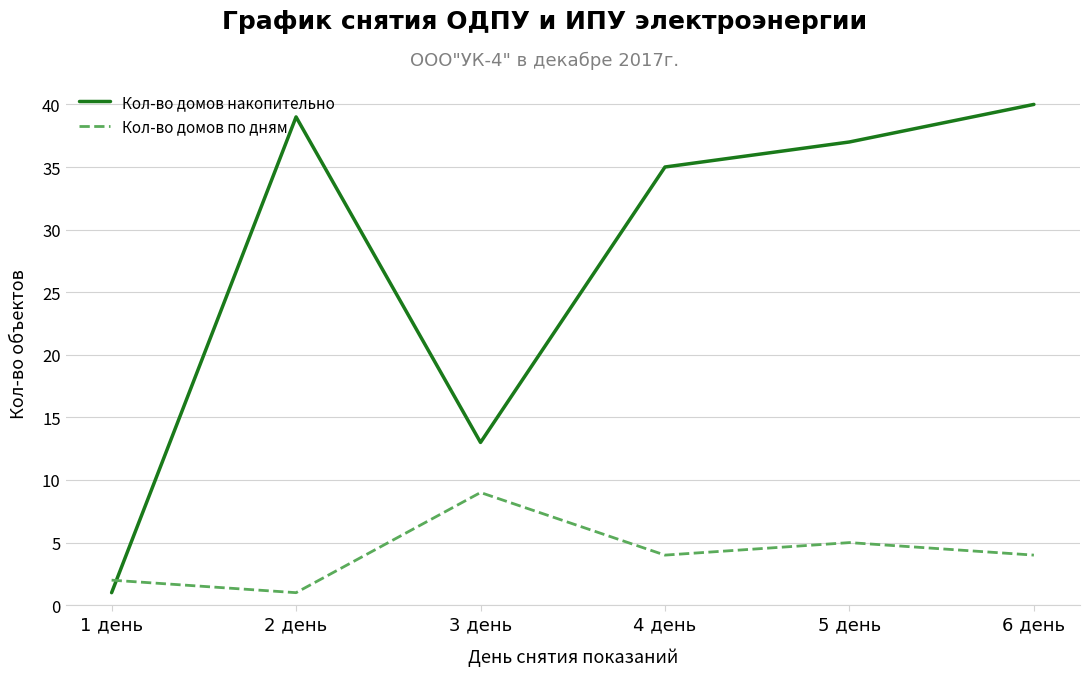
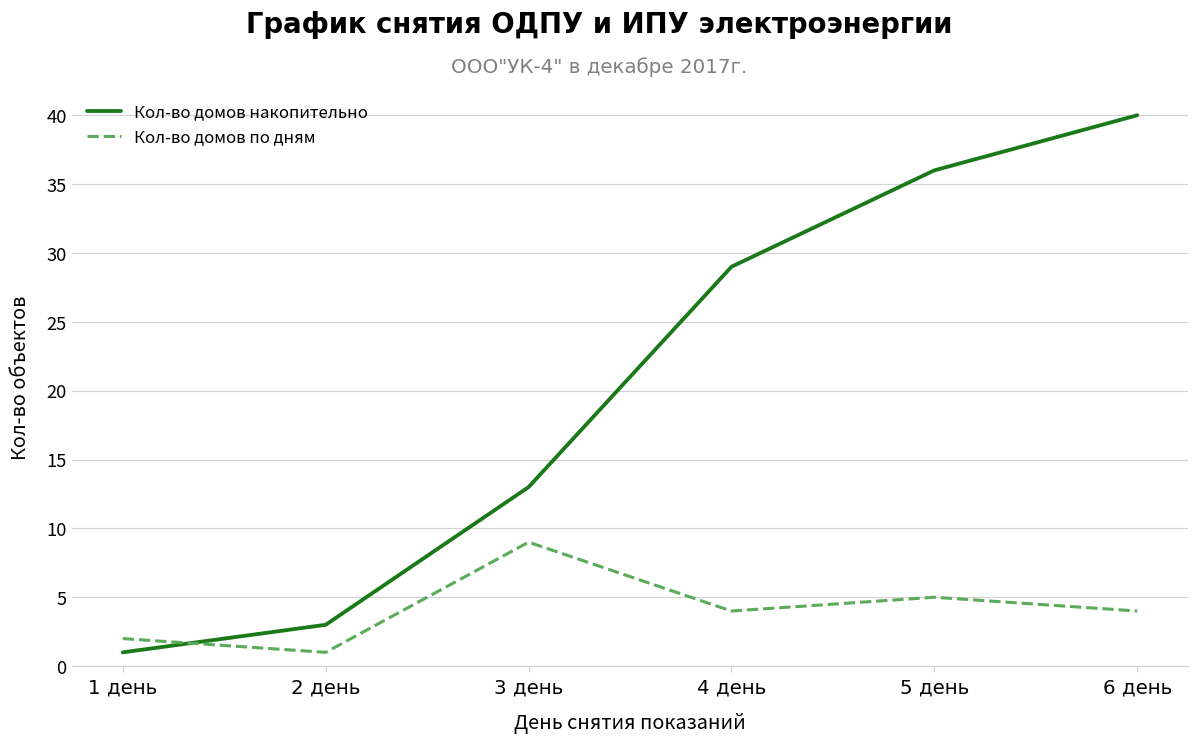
Кол-во домов накопительно, 2 день: 39 -> 3
Кол-во домов накопительно, 4 день: 35 -> 29
Кол-во домов накопительно, 5 день: 37 -> 36
